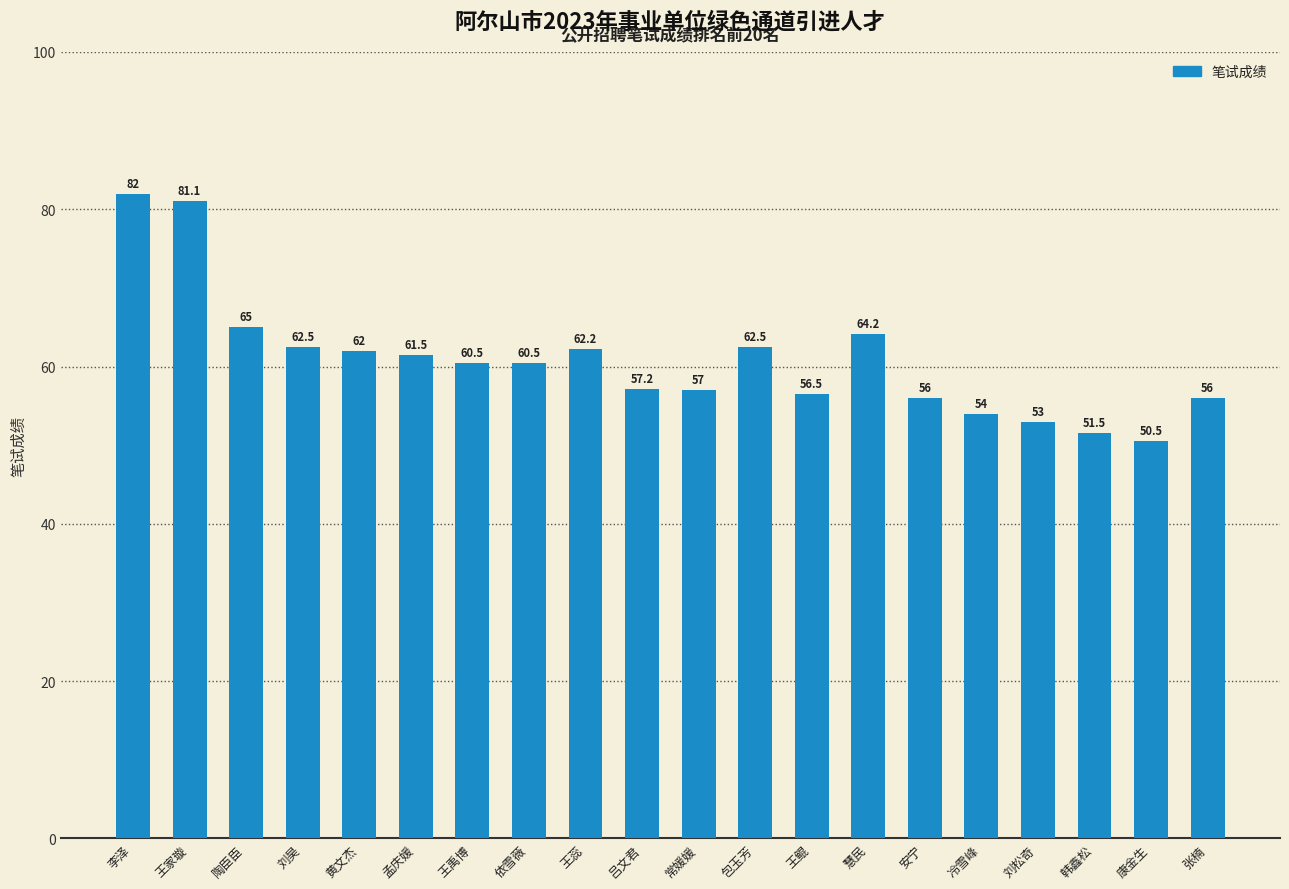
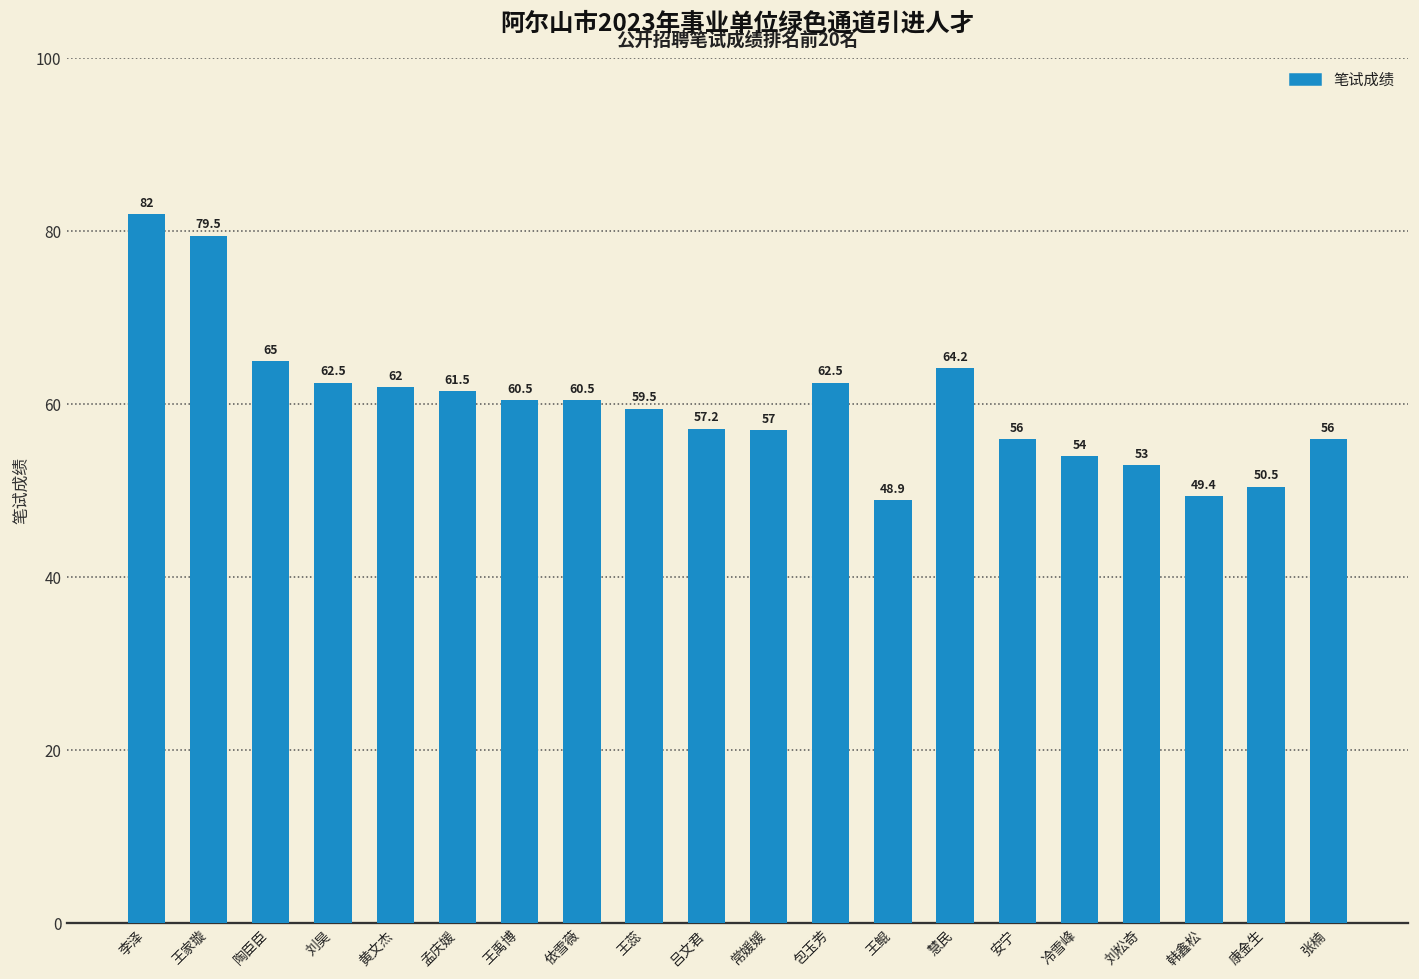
王家璇: 81.1 -> 79.5
王蕊: 62.2 -> 59.5
王鲲: 56.5 -> 48.9
韩鑫松: 51.5 -> 49.4
